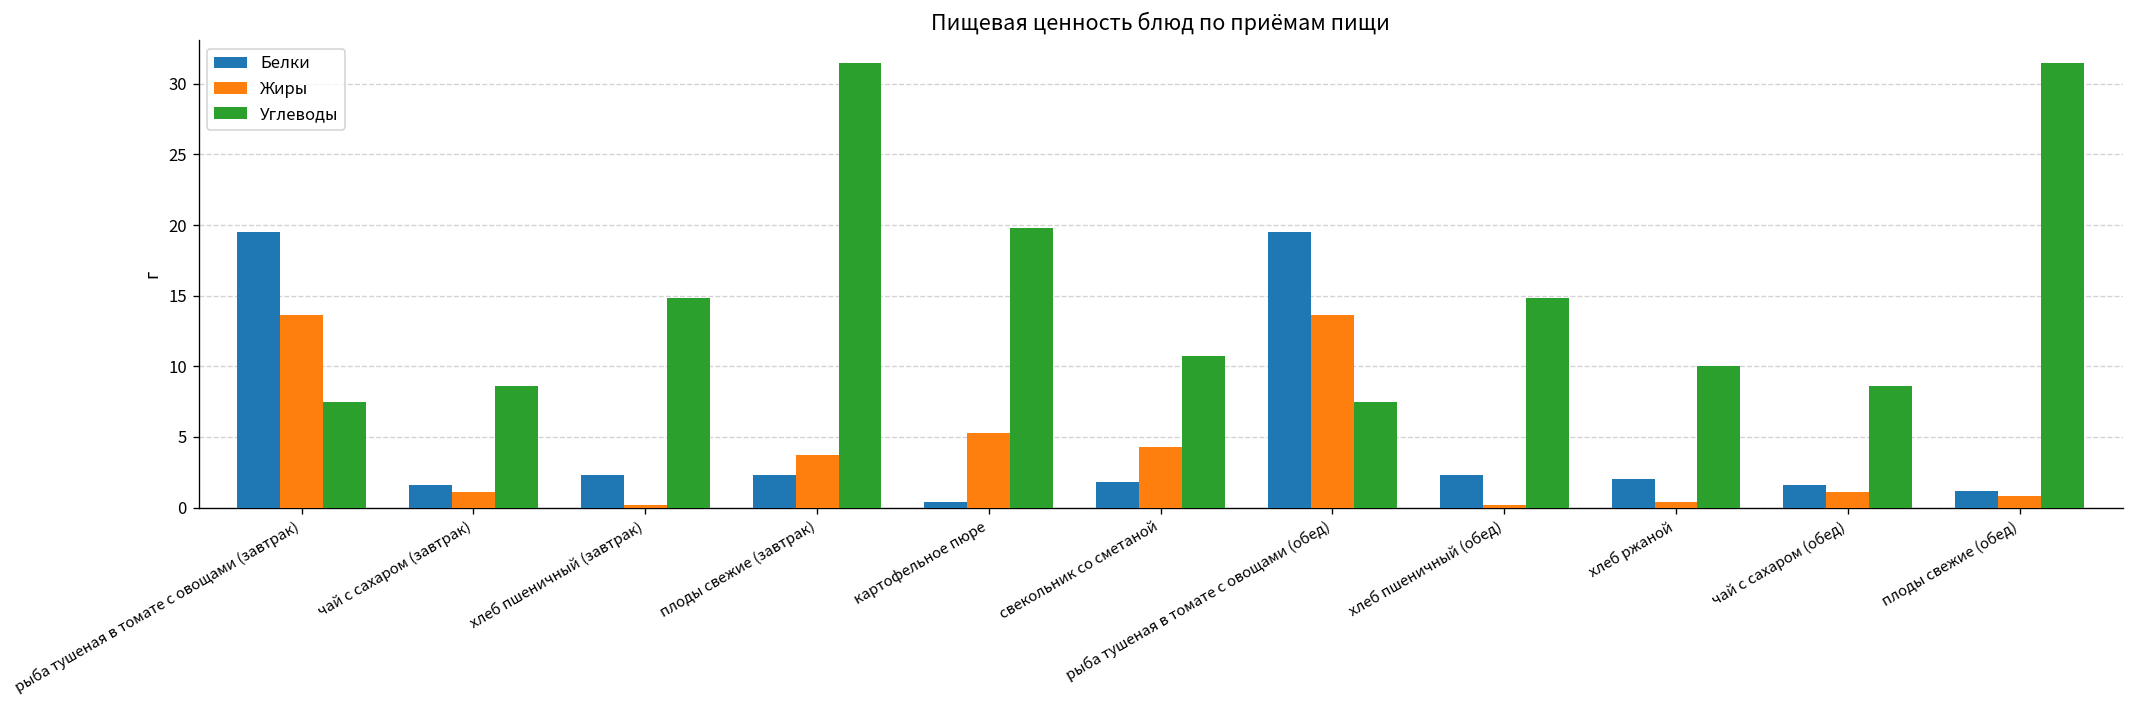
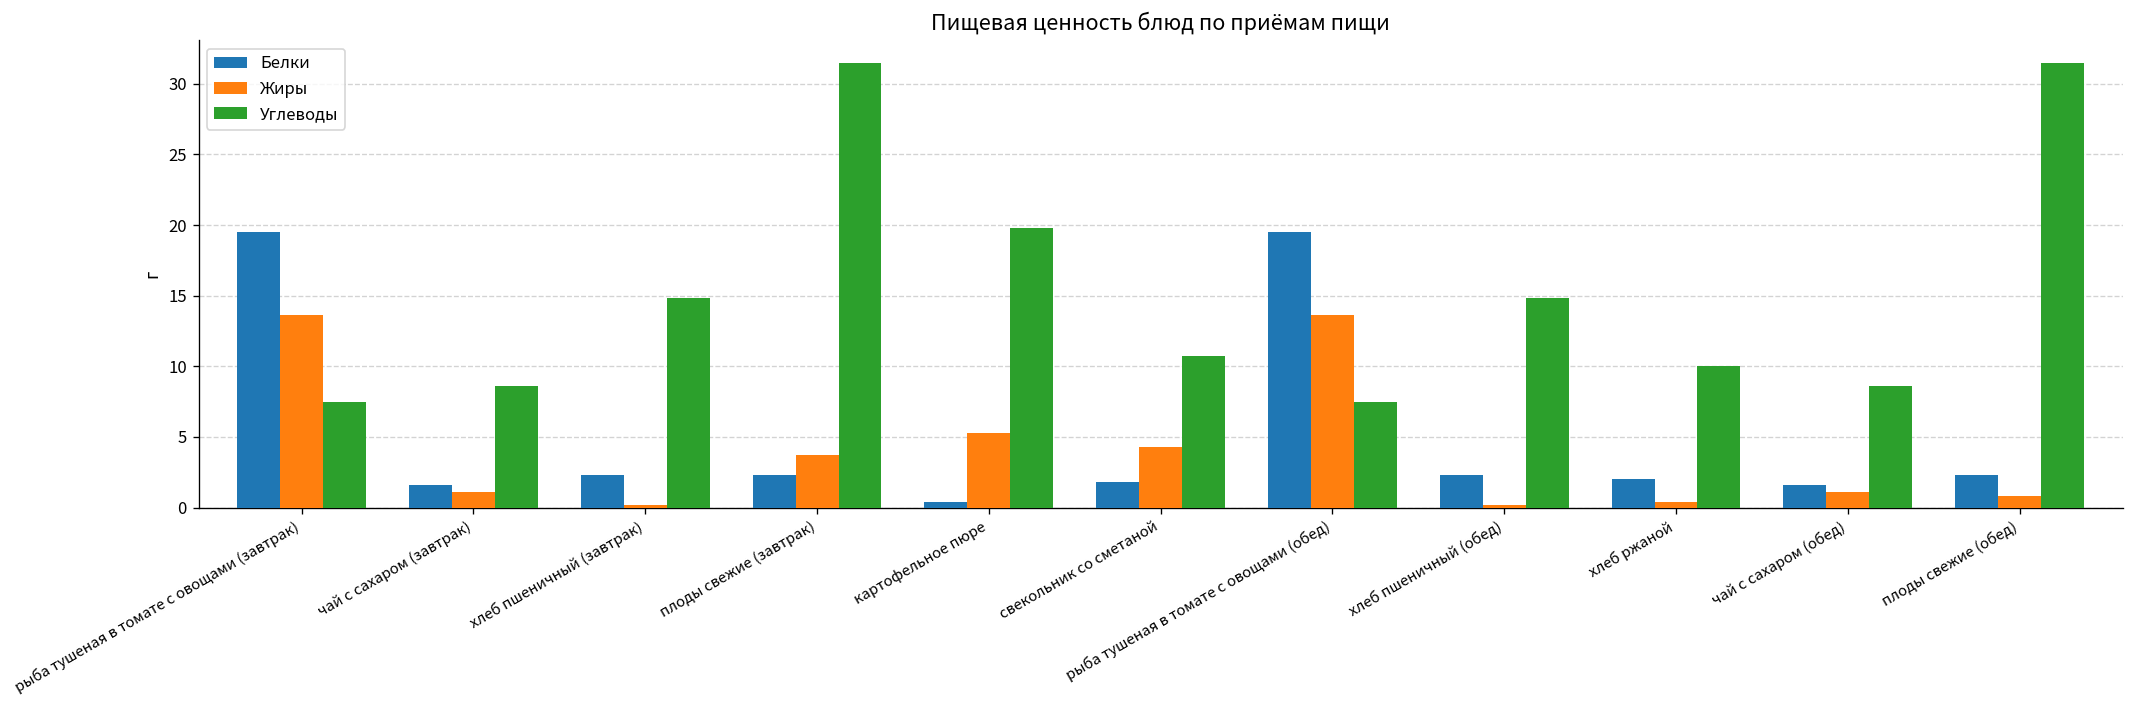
Белки, плоды свежие (обед): 1.2 -> 2.3
